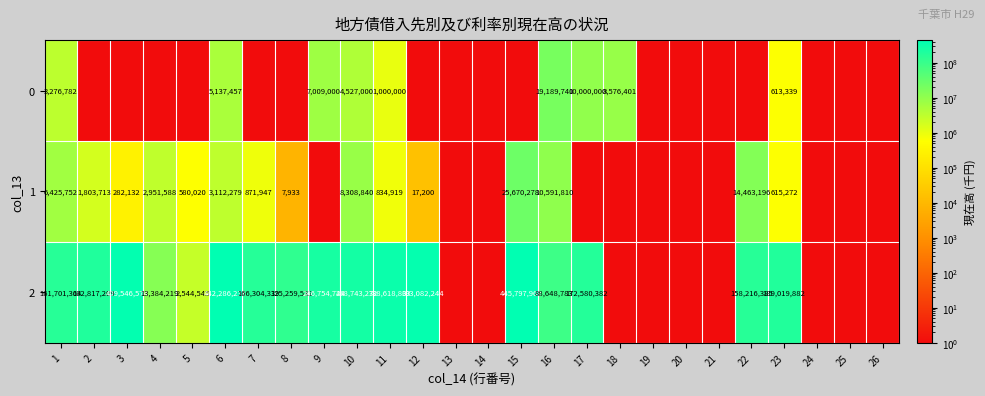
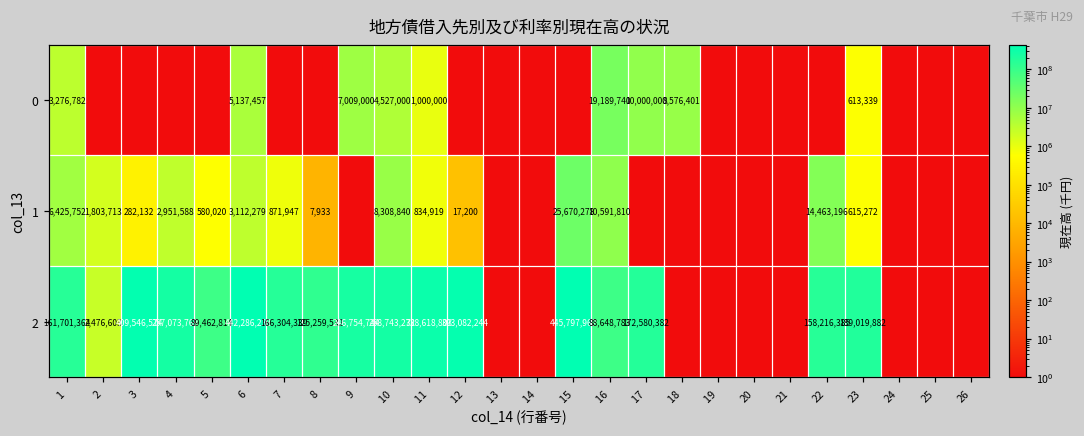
2, 2: 192,817,209 -> 2,476,603
2, 4: 13,384,219 -> 257,073,763
2, 5: 2,544,545 -> 89,462,814
